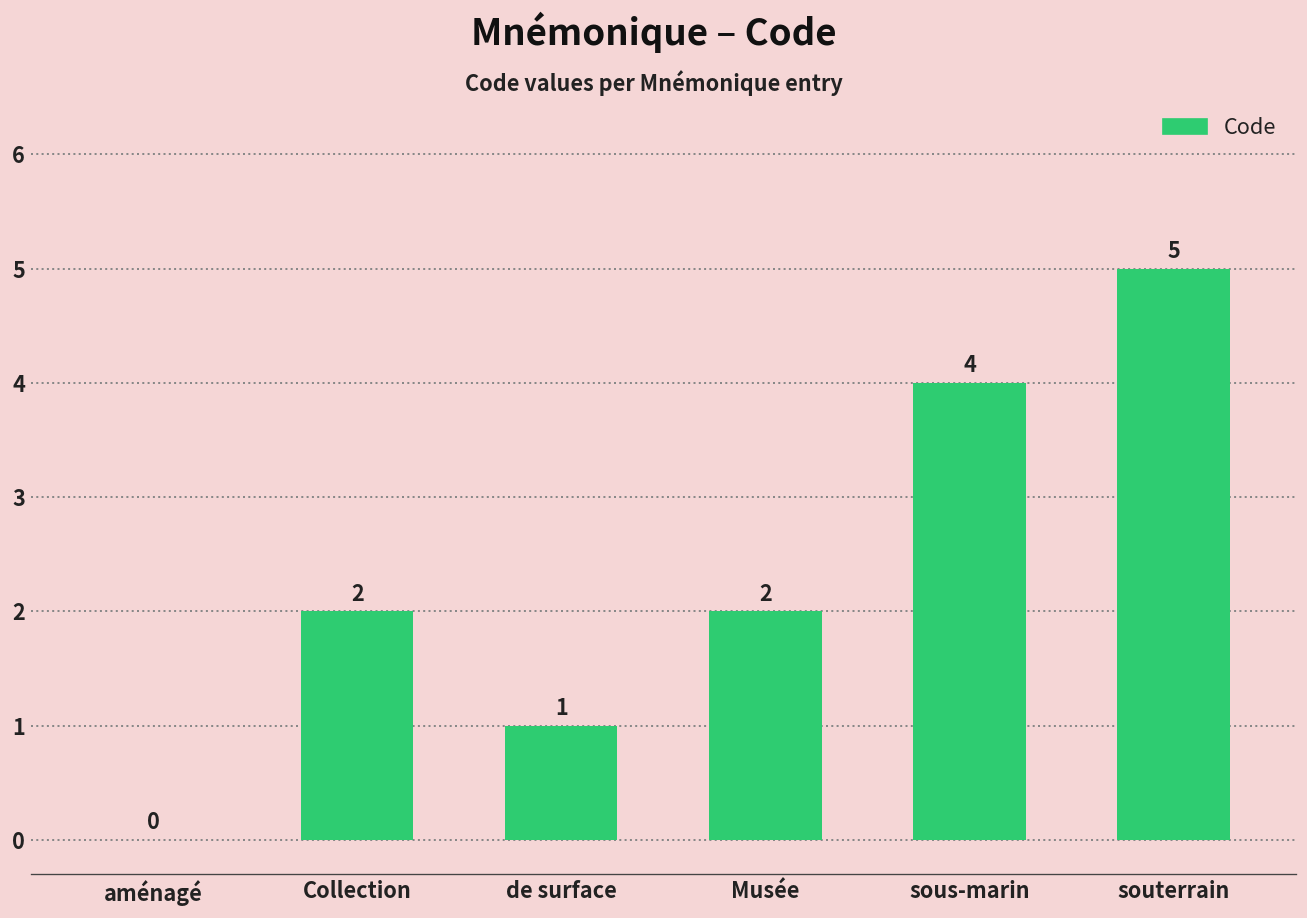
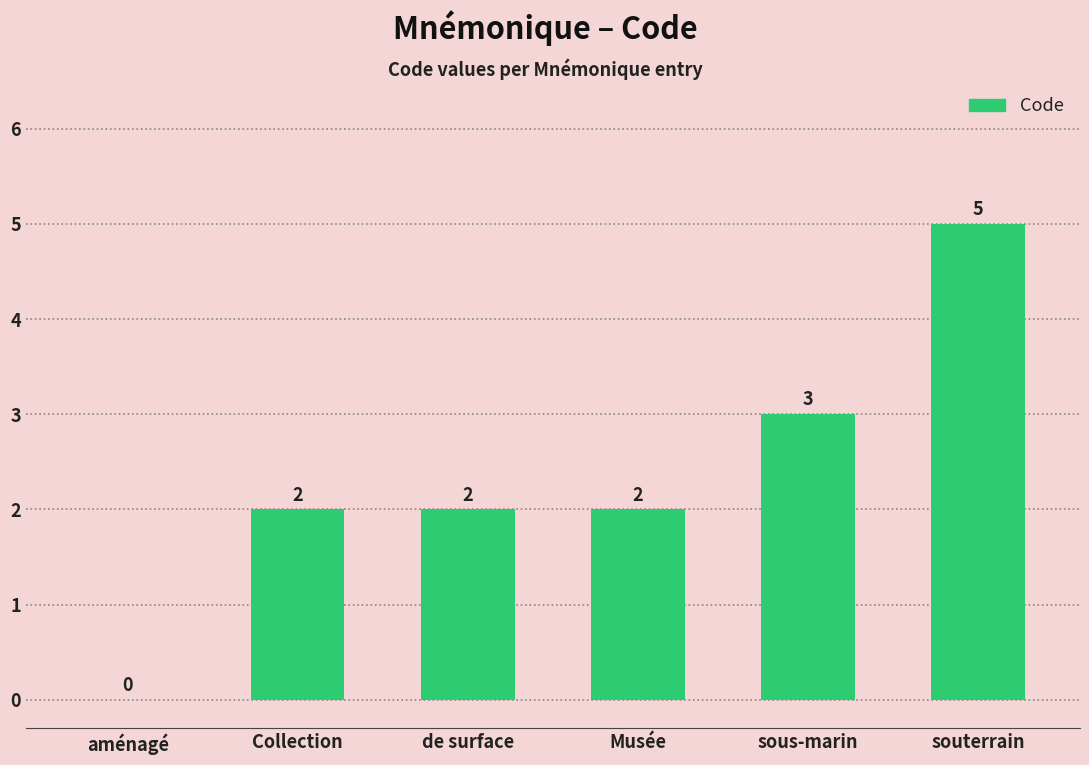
de surface: 1 -> 2
sous-marin: 4 -> 3
